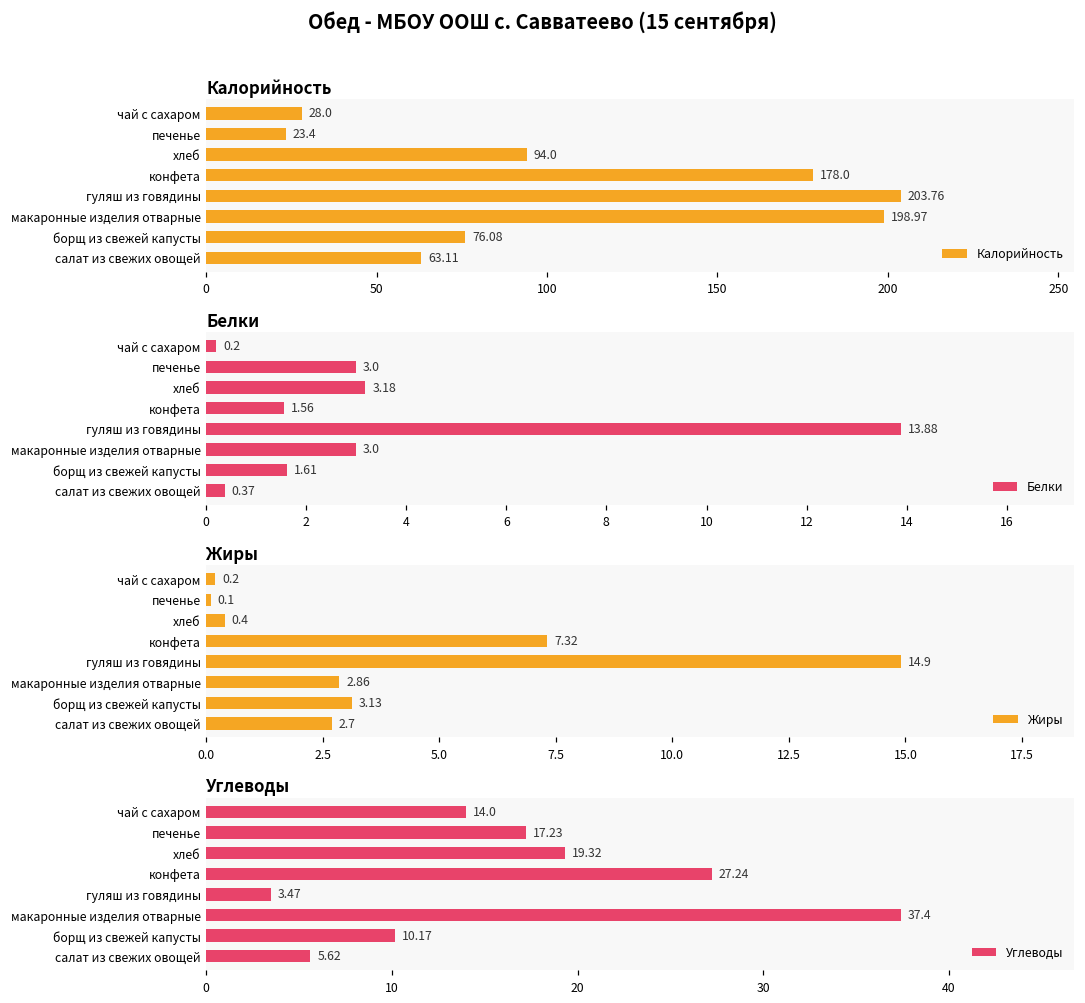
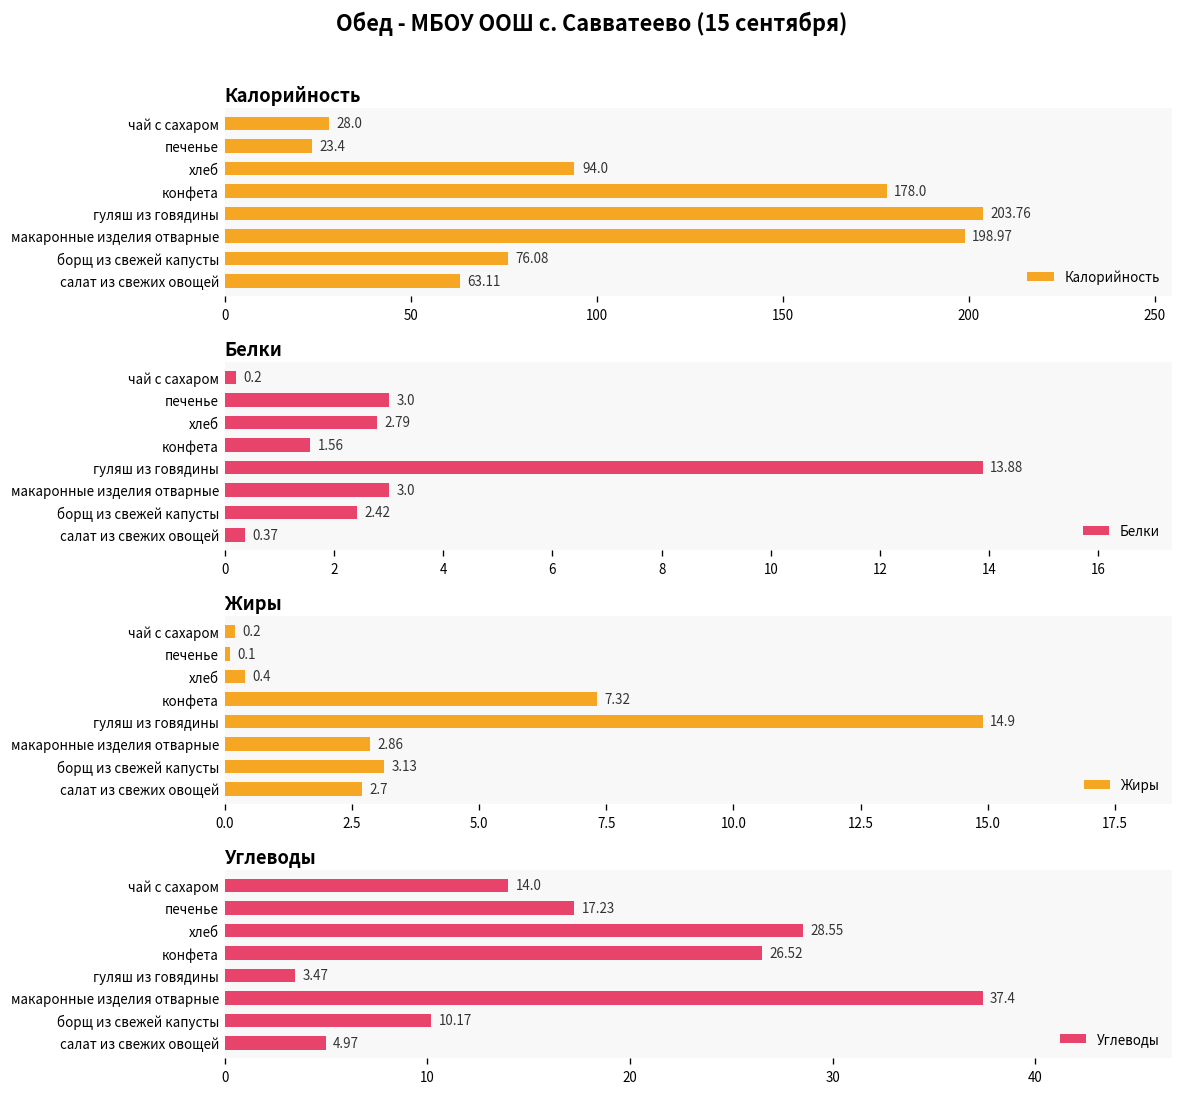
Белки, хлеб: 3.18 -> 2.79
Белки, борщ из свежей капусты: 1.61 -> 2.42
Углеводы, хлеб: 19.32 -> 28.55
Углеводы, конфета: 27.24 -> 26.52
Углеводы, салат из свежих овощей: 5.62 -> 4.97
